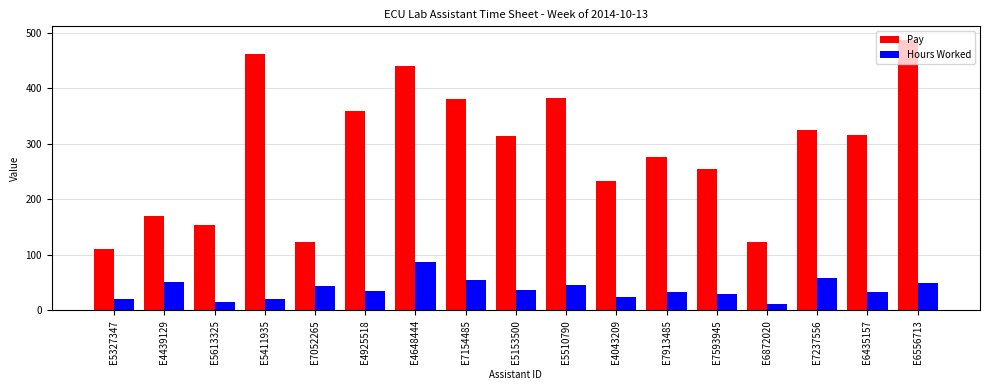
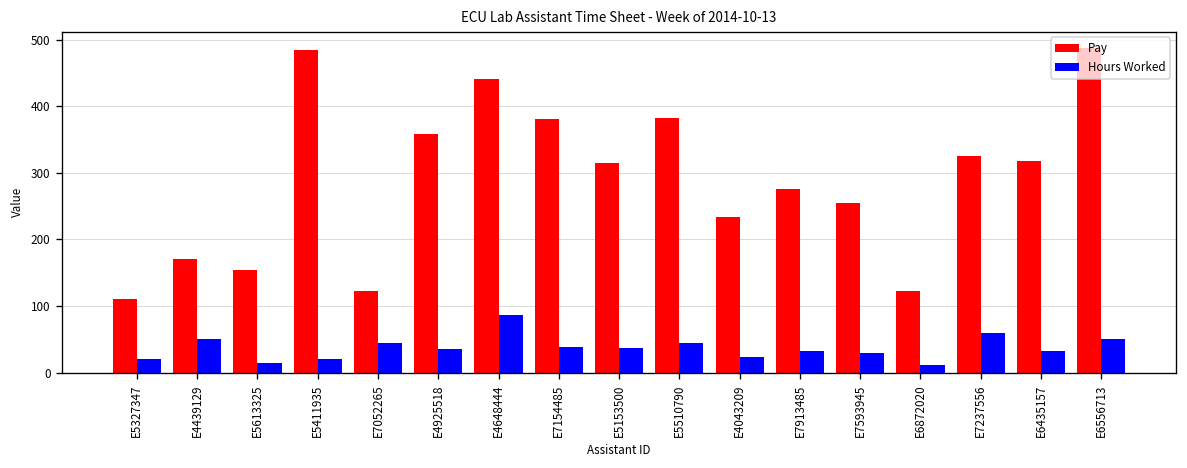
Pay, E5411935: 460 -> 480
Hours Worked, E7154485: 50 -> 40
